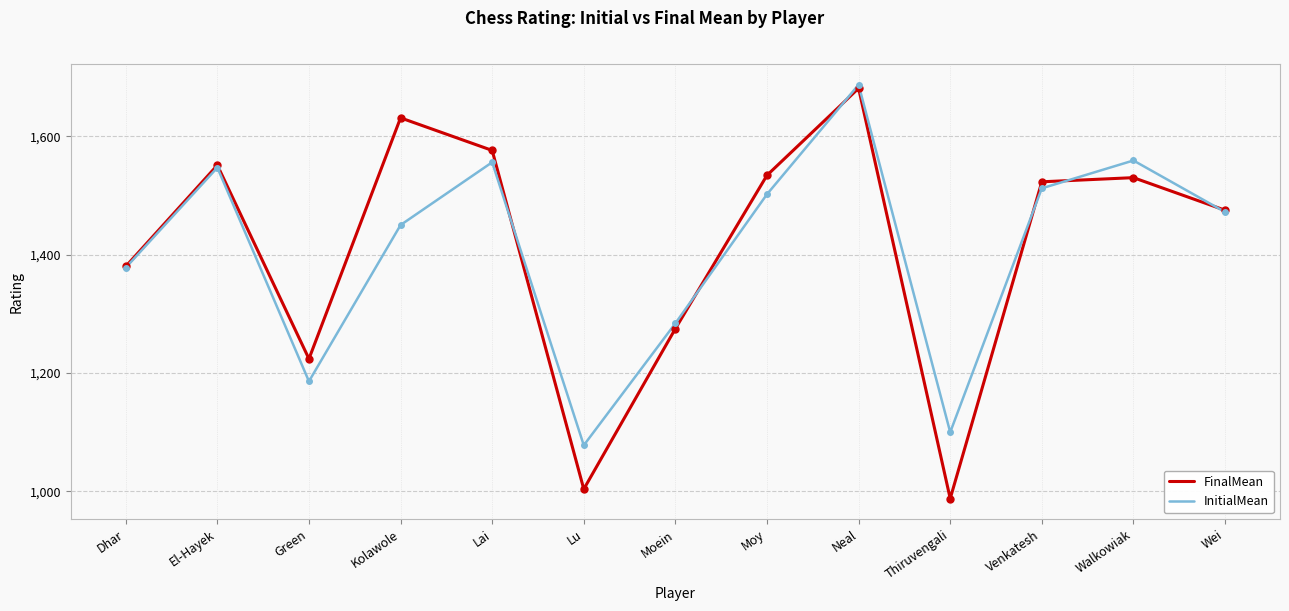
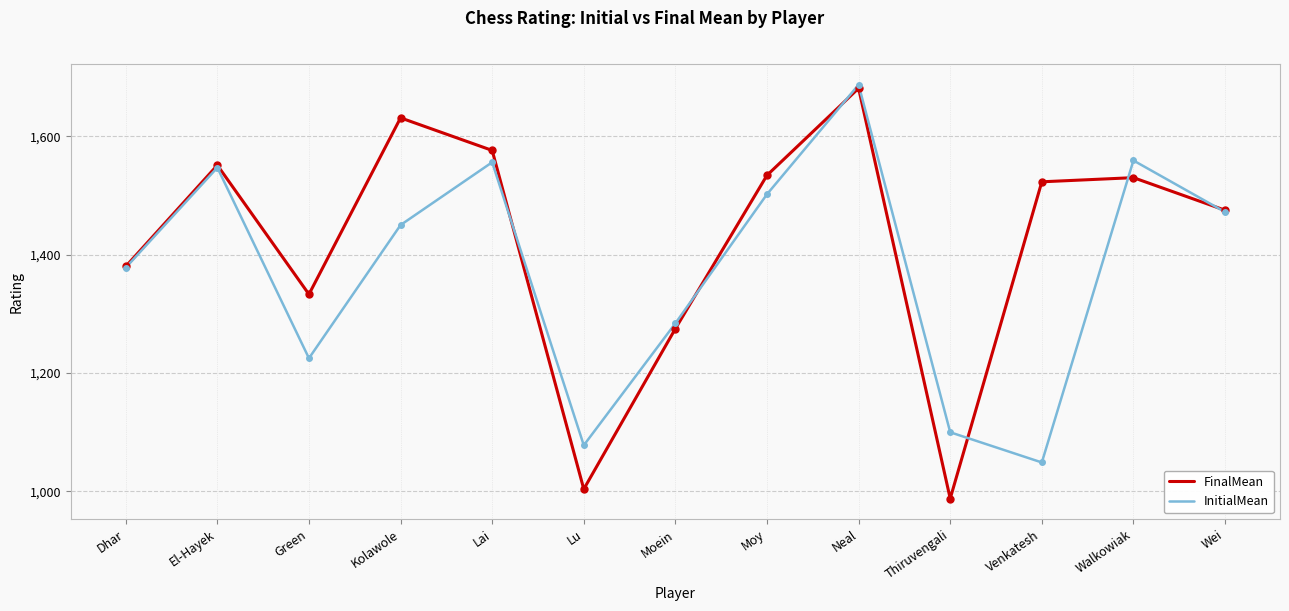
FinalMean, Green: 1,220 -> 1,330
InitialMean, Green: 1,190 -> 1,230
InitialMean, Venkatesh: 1,510 -> 1,050
